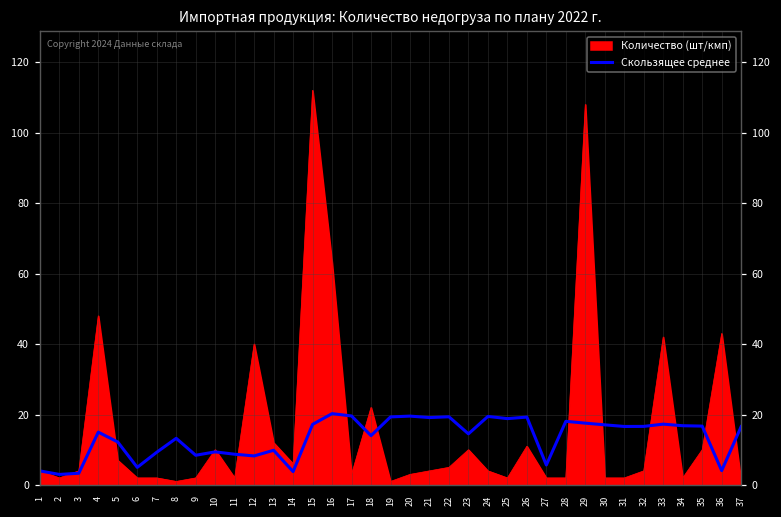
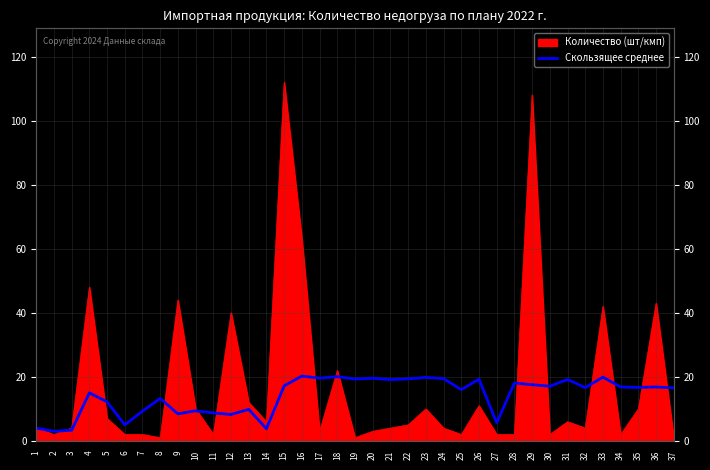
Количество (шт/кмп), 9: 2 -> 44
Количество (шт/кмп), 31: 2 -> 6
Скользящее среднее, 18: 14 -> 20
Скользящее среднее, 23: 15 -> 20
Скользящее среднее, 25: 19 -> 16
Скользящее среднее, 31: 17 -> 19
Скользящее среднее, 33: 17 -> 20
Скользящее среднее, 36: 4 -> 17
